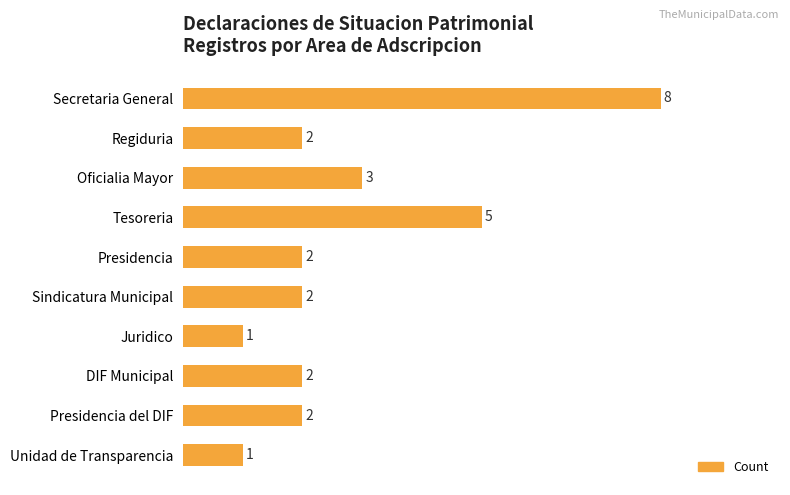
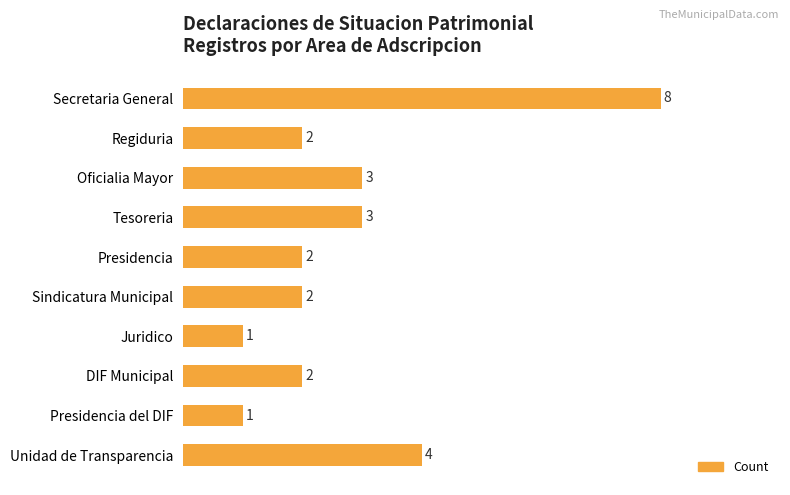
Tesoreria: 5 -> 3
Presidencia del DIF: 2 -> 1
Unidad de Transparencia: 1 -> 4
